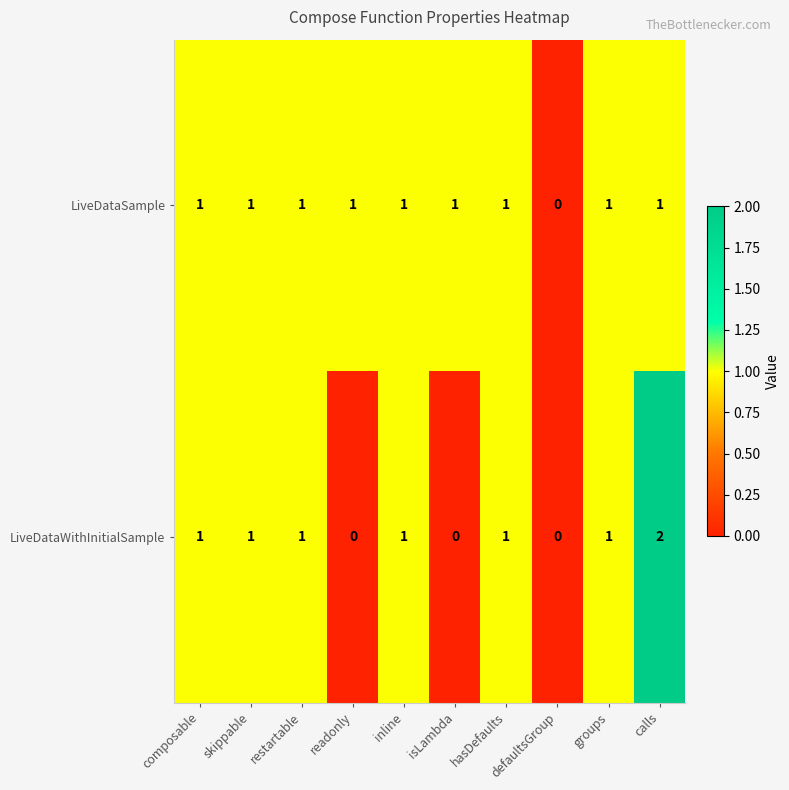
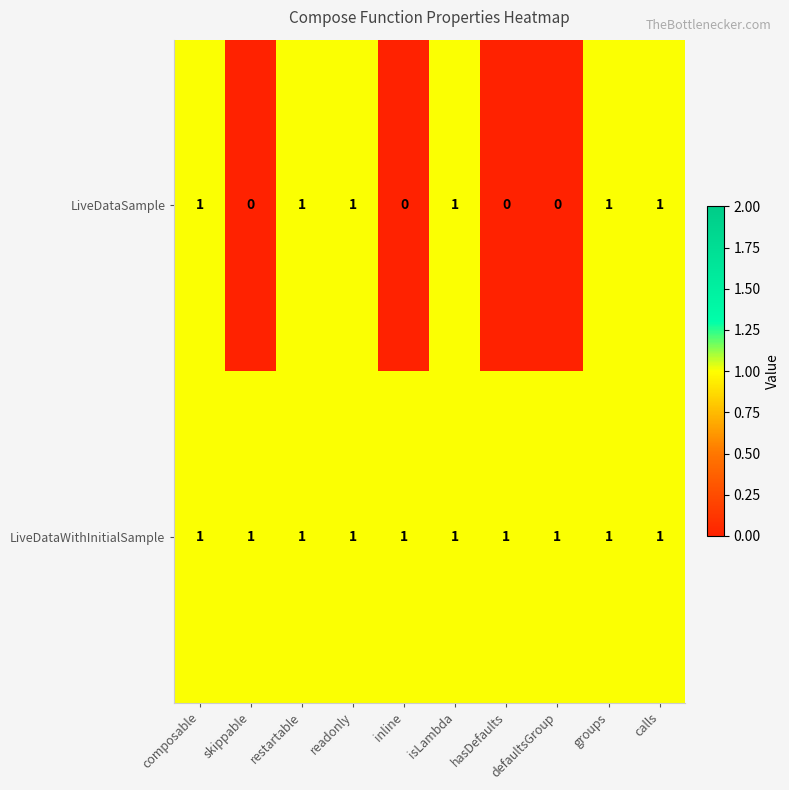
LiveDataSample, skippable: 1 -> 0
LiveDataSample, inline: 1 -> 0
LiveDataSample, hasDefaults: 1 -> 0
LiveDataWithInitialSample, readonly: 0 -> 1
LiveDataWithInitialSample, isLambda: 0 -> 1
LiveDataWithInitialSample, defaultsGroup: 0 -> 1
LiveDataWithInitialSample, calls: 2 -> 1
